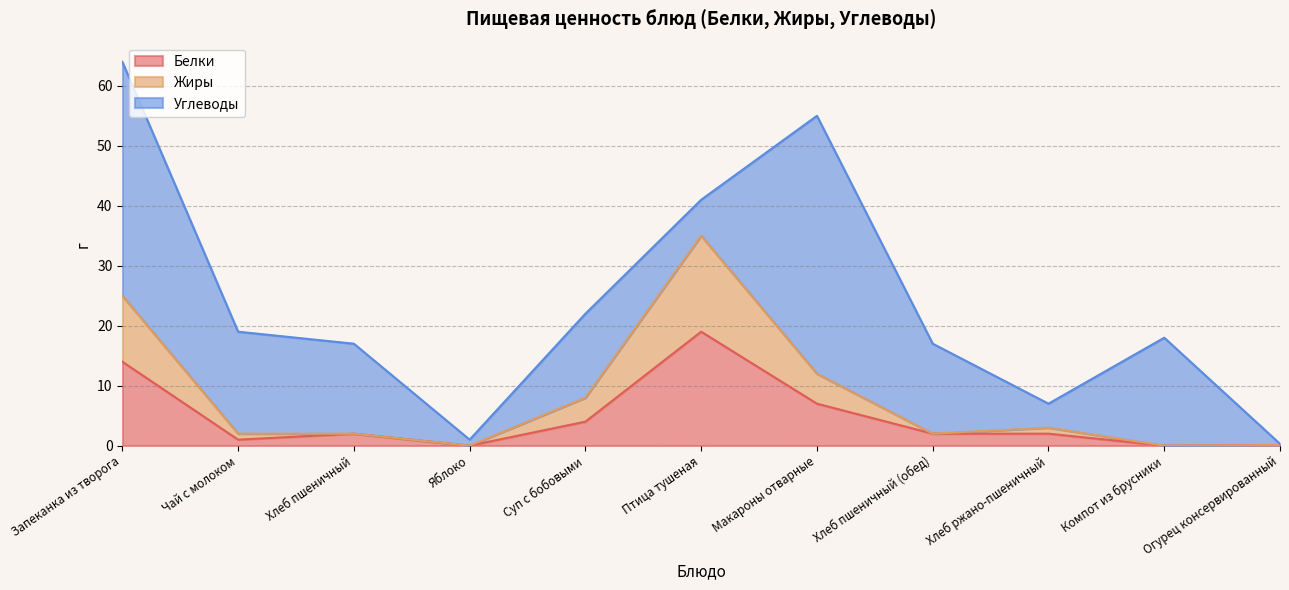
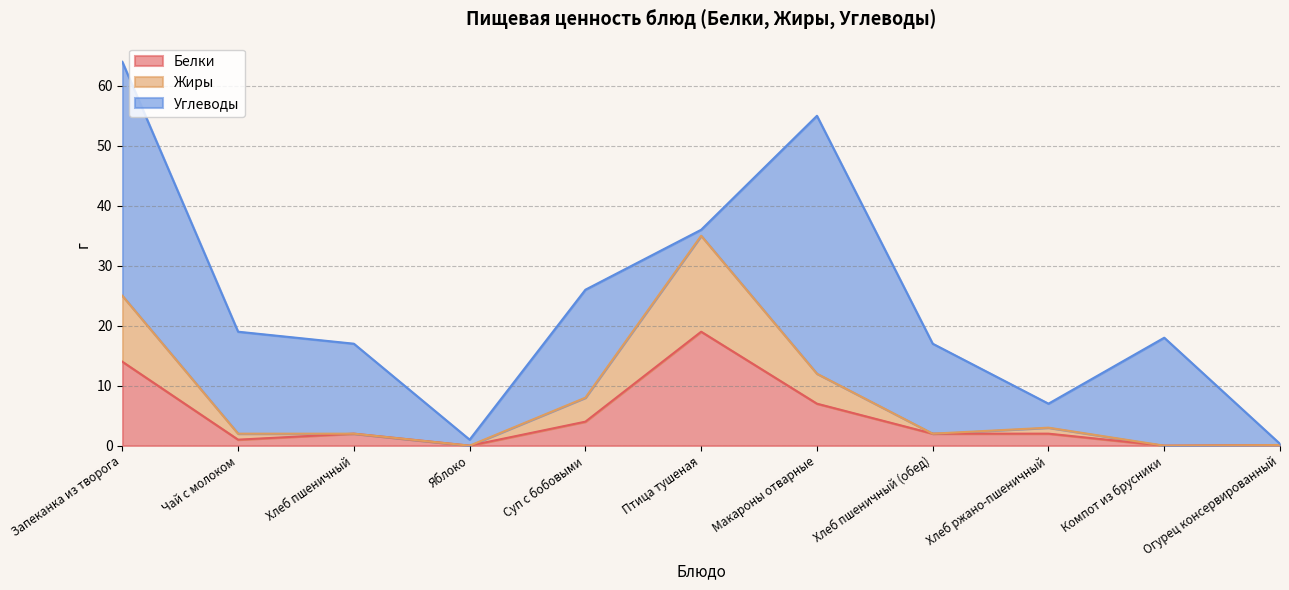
Углеводы, Суп с бобовыми: 14 -> 18
Углеводы, Птица тушеная: 6 -> 1
